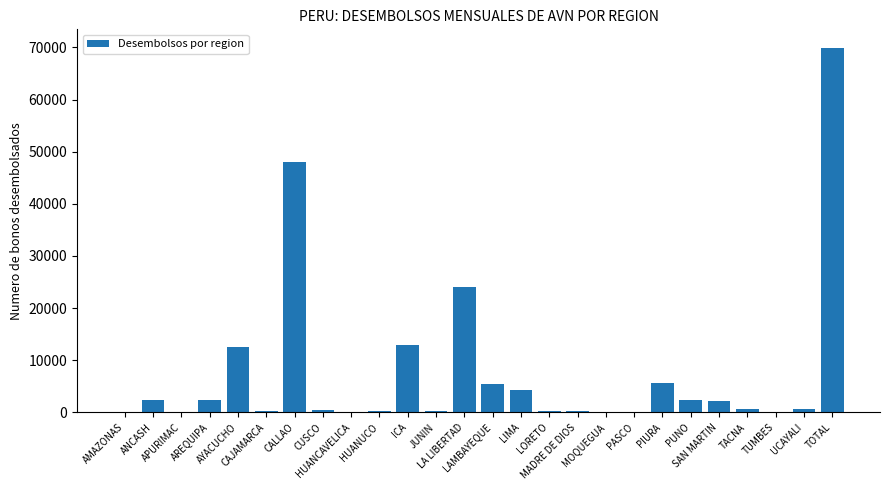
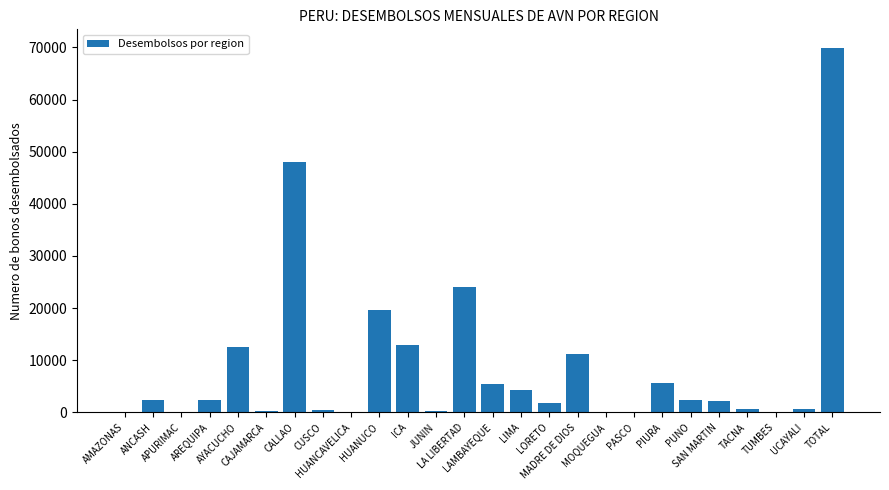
HUANUCO: 0 -> 20000
LORETO: 0 -> 2000
MADRE DE DIOS: 0 -> 11000
